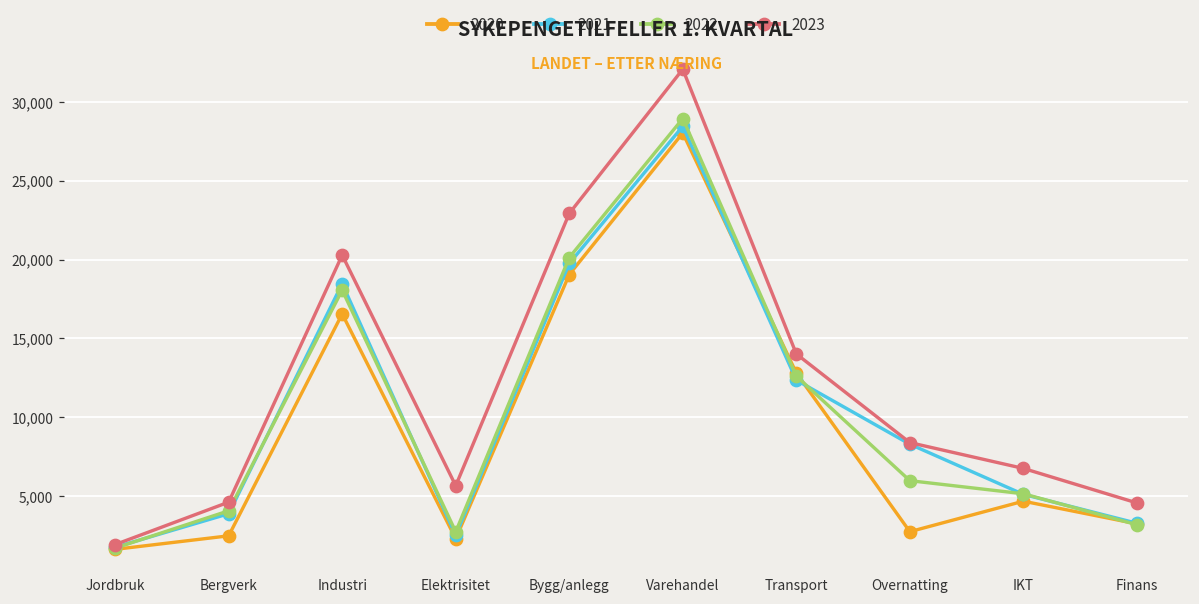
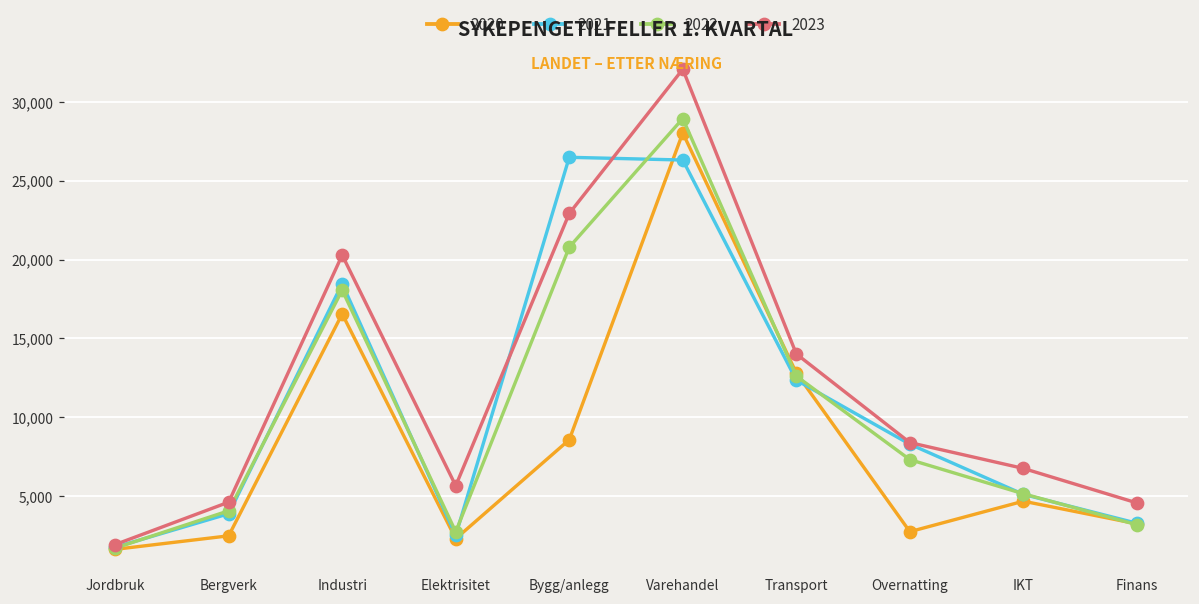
2020, Bygg/anlegg: 19,100 -> 8,600
2021, Bygg/anlegg: 19,800 -> 26,500
2022, Bygg/anlegg: 20,100 -> 20,800
2021, Varehandel: 28,500 -> 26,300
2022, Overnatting: 6,000 -> 7,300
